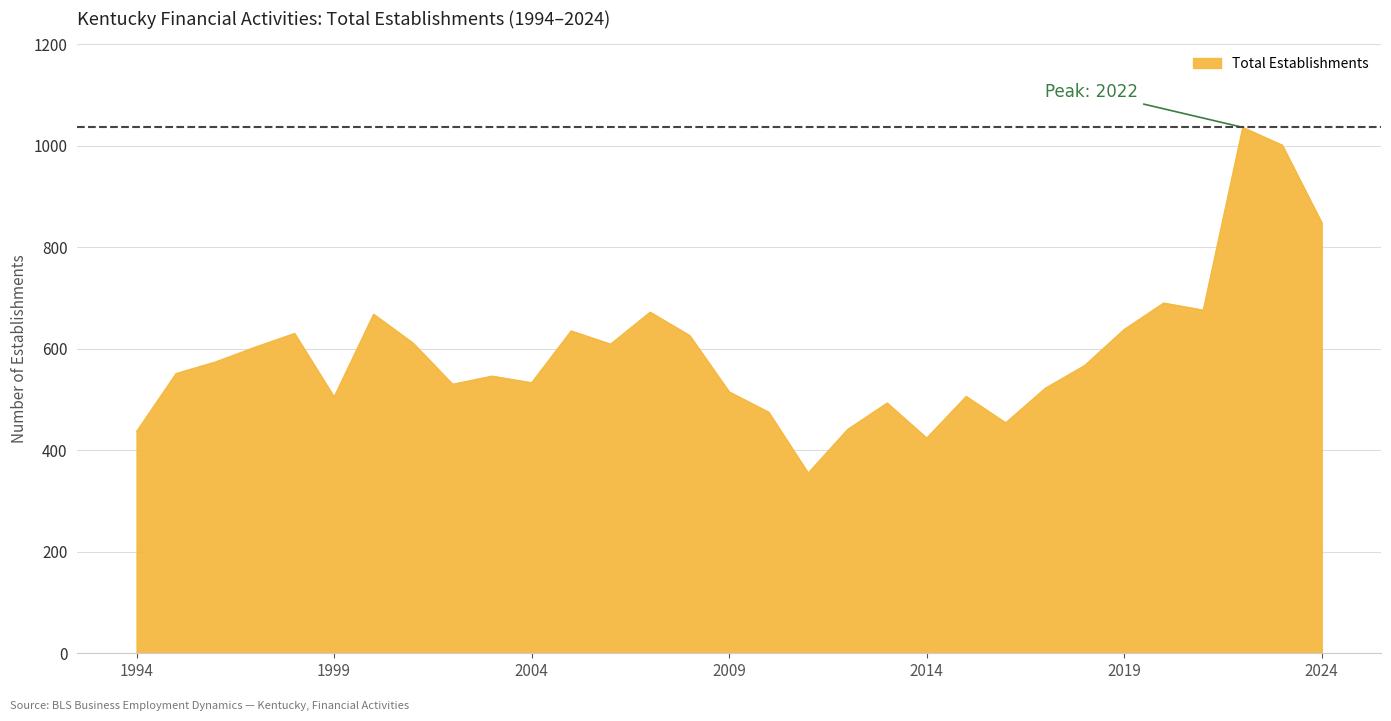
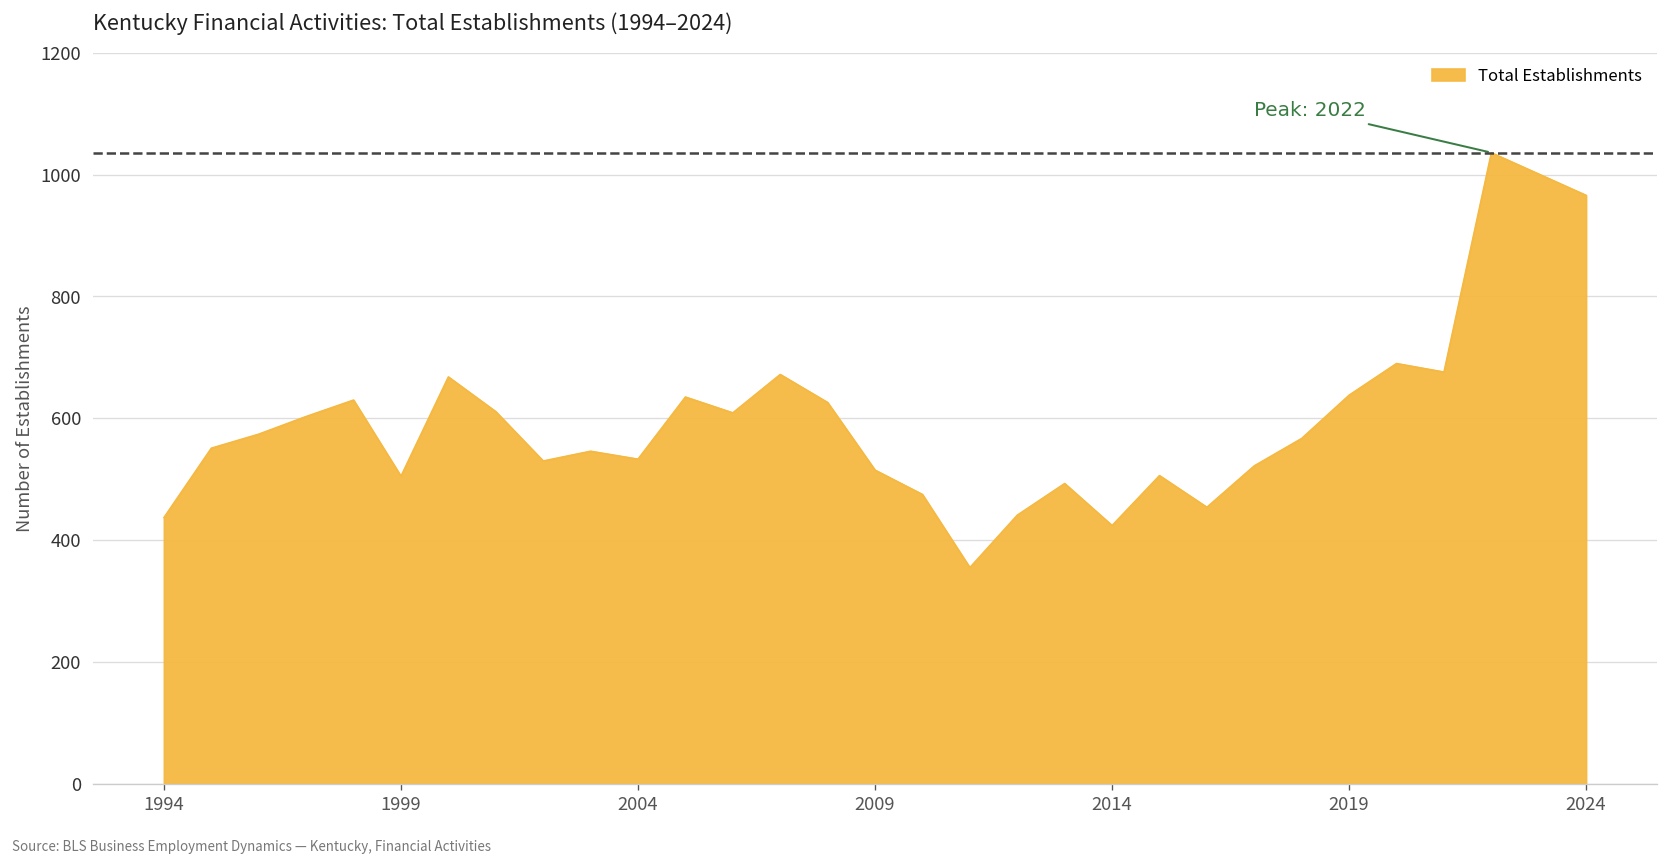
2024: 850 -> 970
